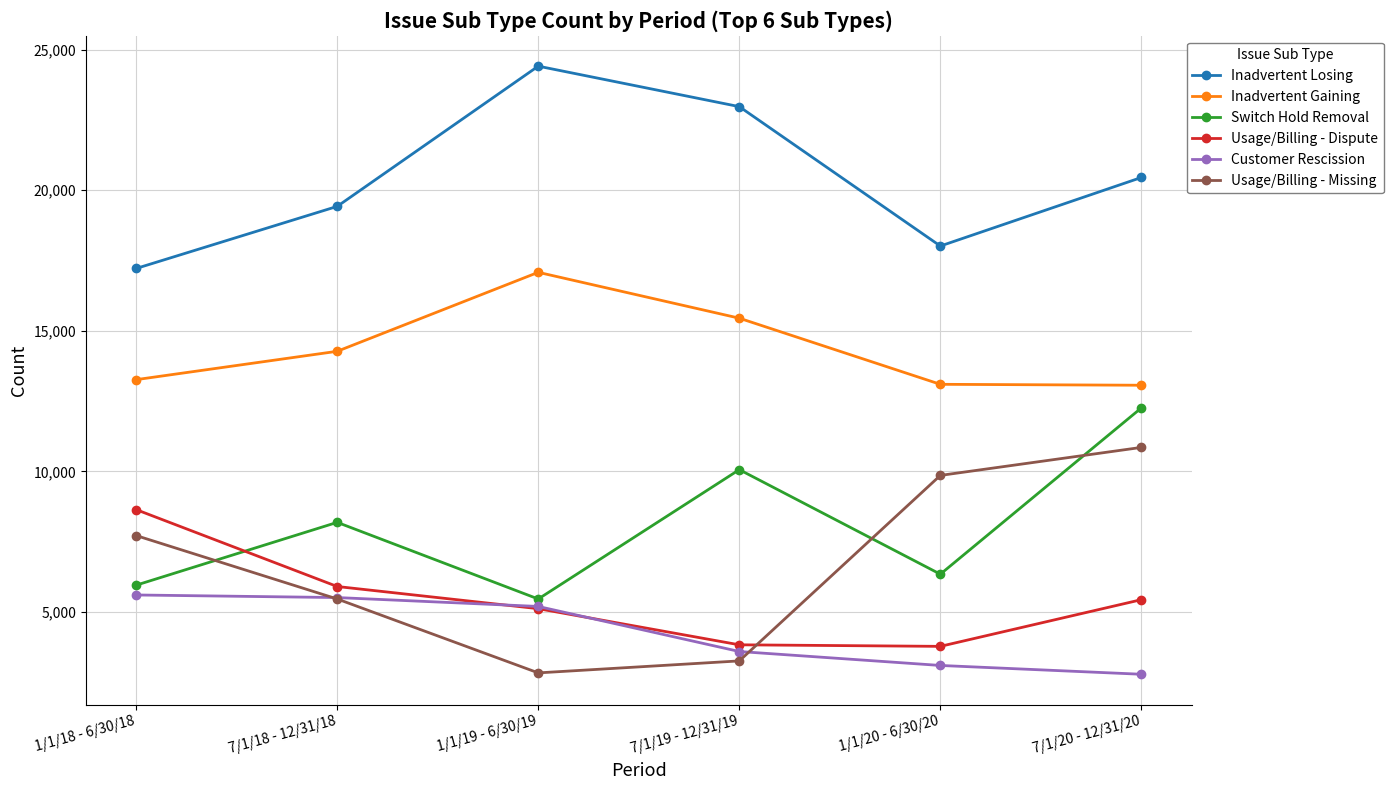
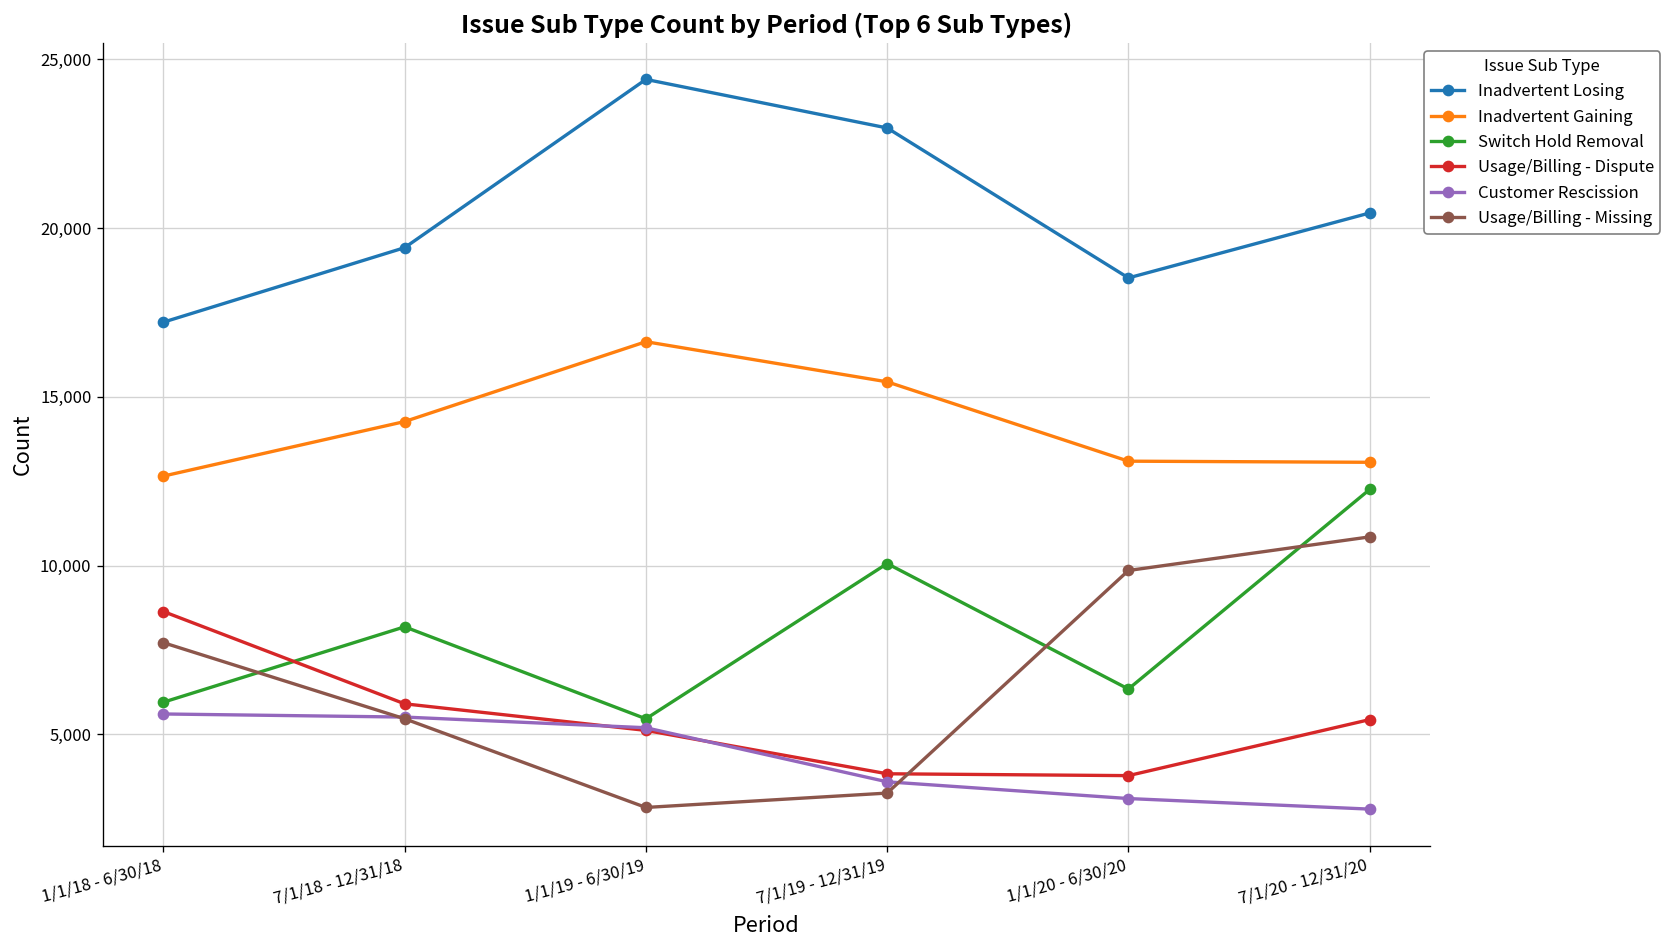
Inadvertent Gaining, 1/1/18 - 6/30/18: 13,300 -> 12,700
Inadvertent Gaining, 1/1/19 - 6/30/19: 17,100 -> 16,600
Inadvertent Losing, 1/1/20 - 6/30/20: 18,000 -> 18,500
